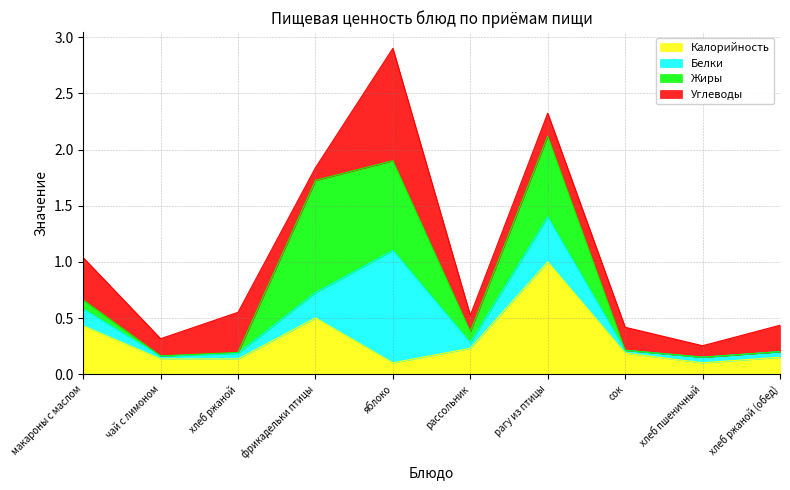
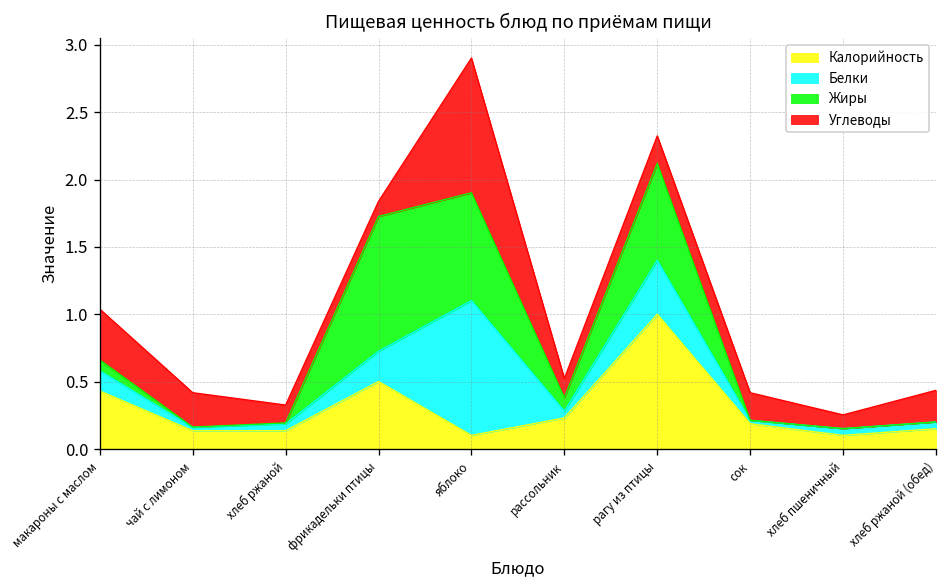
Углеводы, чай с лимоном: 0.15 -> 0.26
Углеводы, хлеб ржаной: 0.36 -> 0.13
